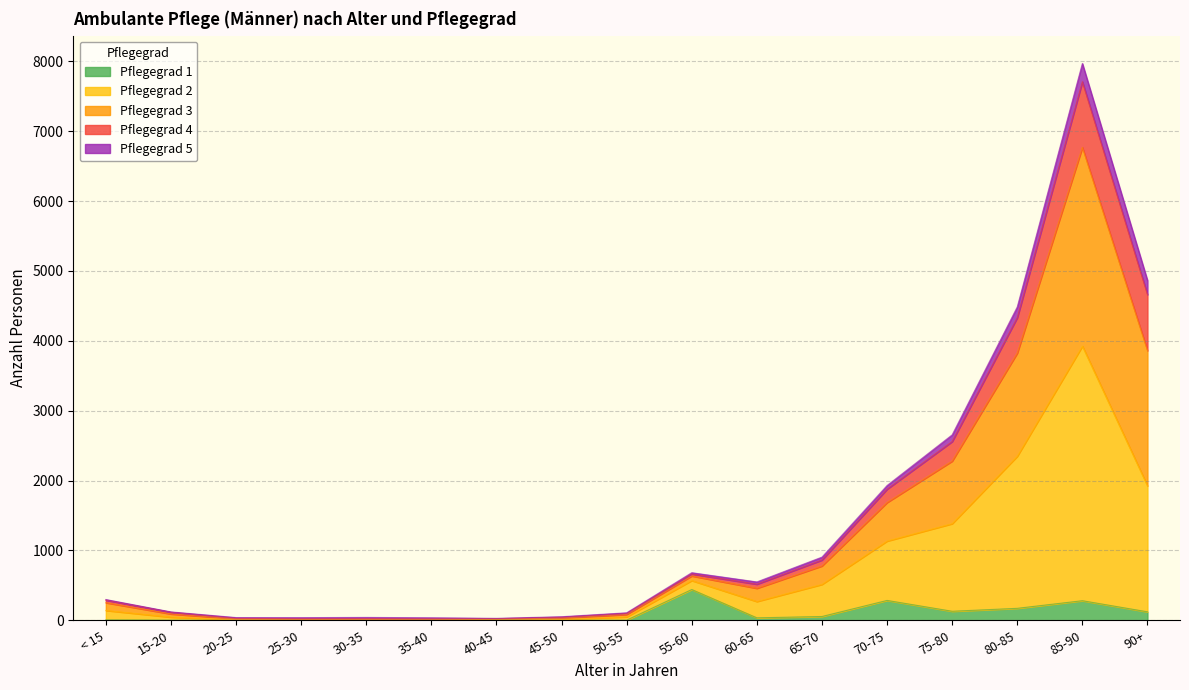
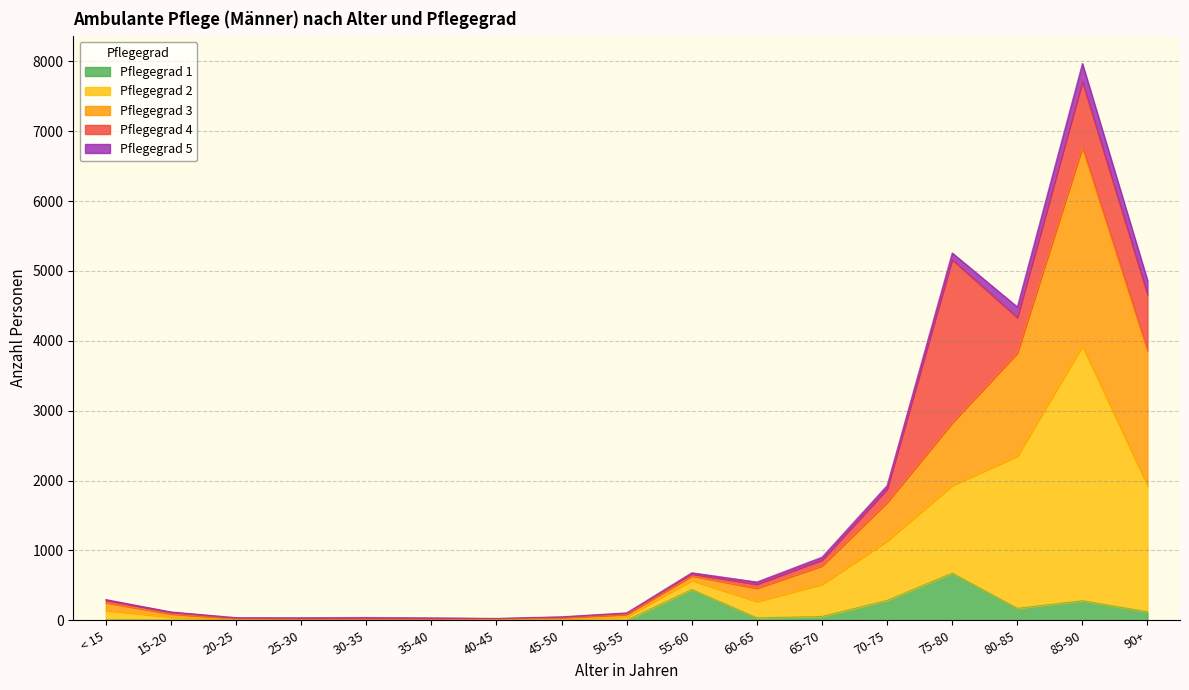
Pflegegrad 1, 75-80: 100 -> 700
Pflegegrad 4, 75-80: 300 -> 2300
